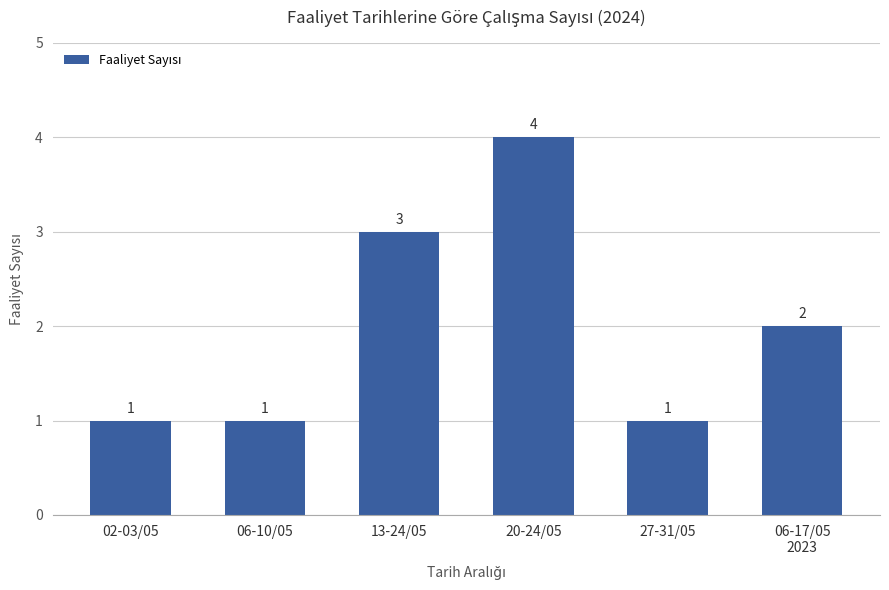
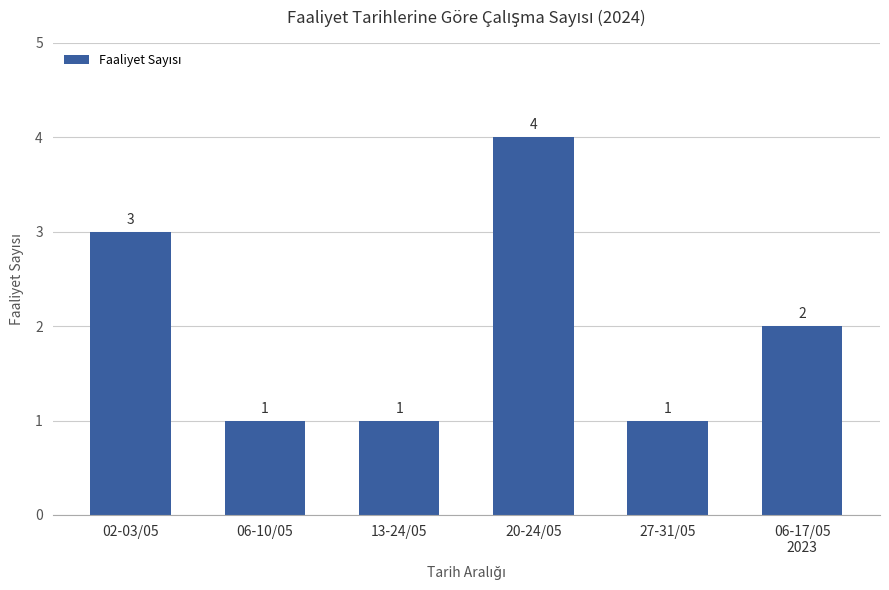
02-03/05: 1 -> 3
13-24/05: 3 -> 1
